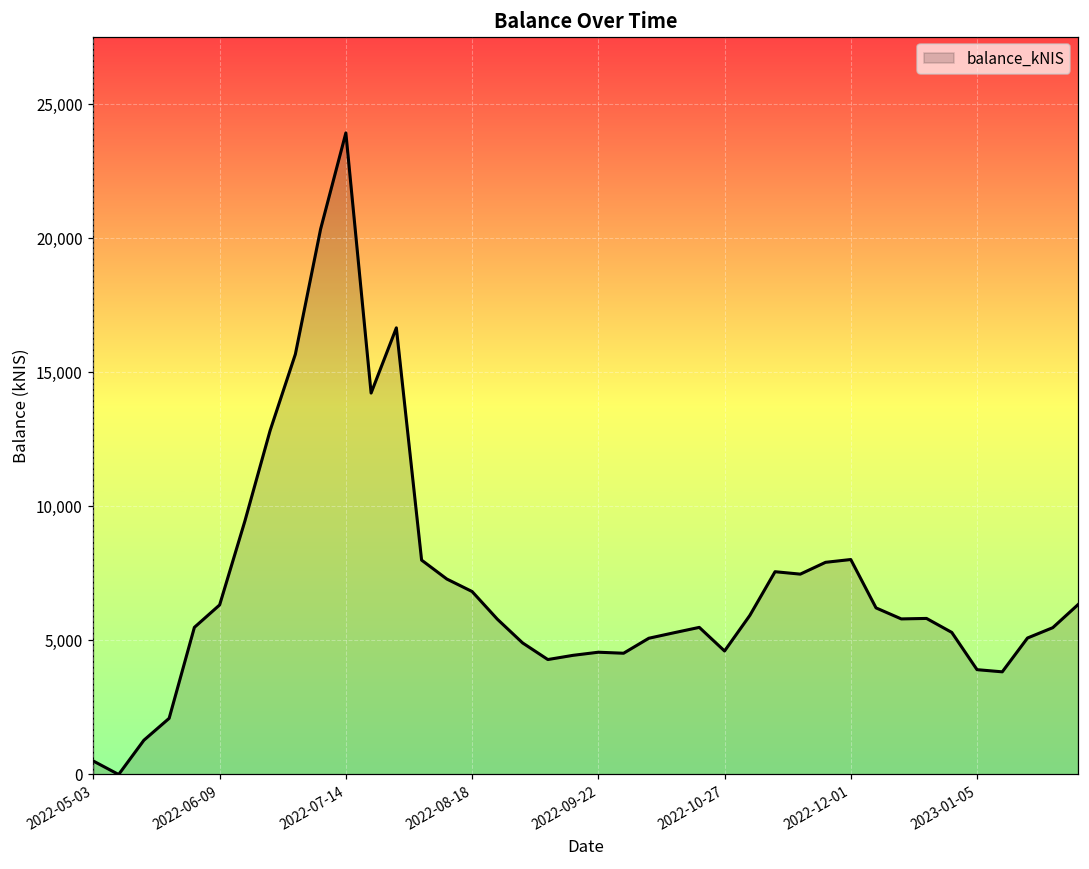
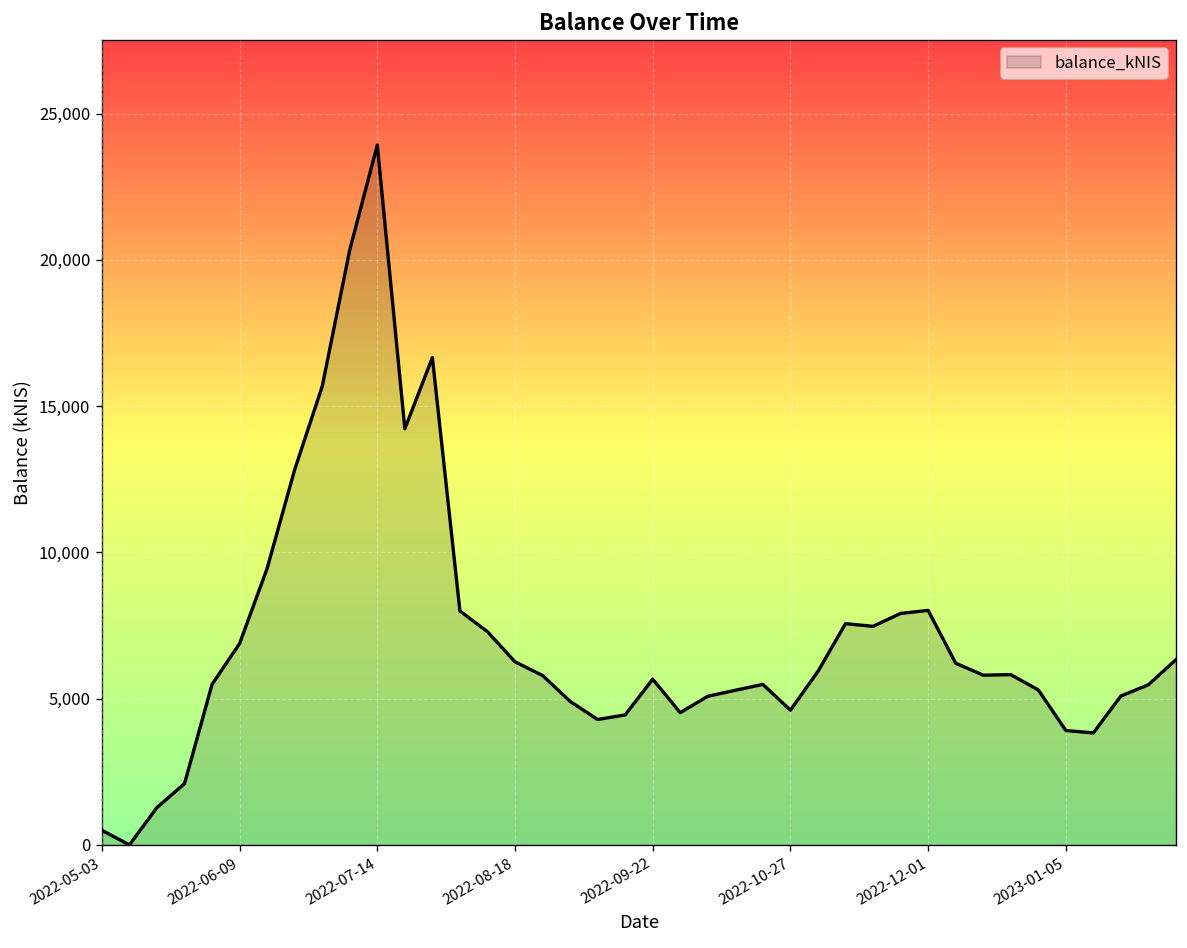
2022-06-09: 6,300 -> 6,900
2022-08-18: 6,800 -> 6,300
2022-09-22: 4,600 -> 5,700
